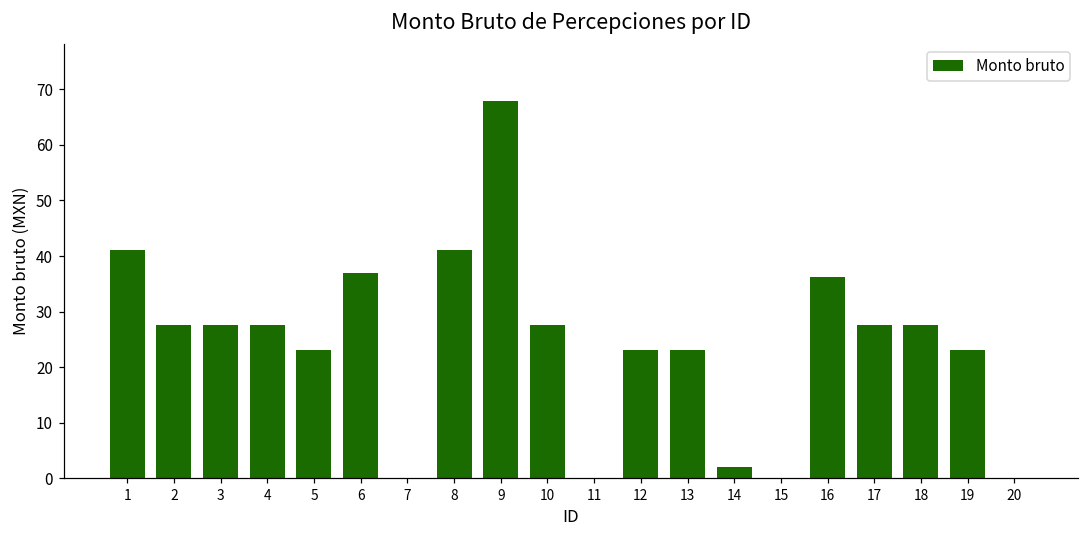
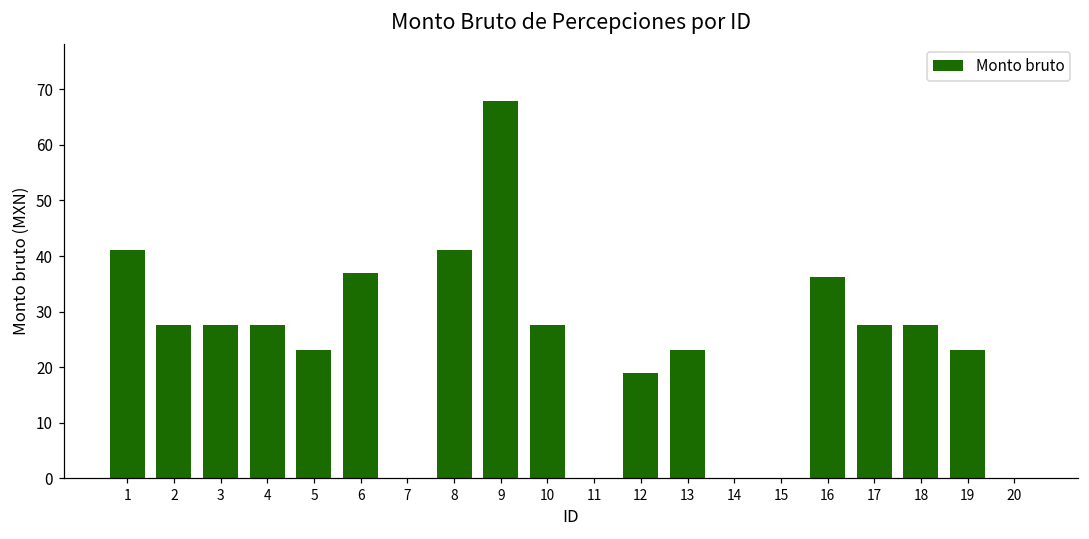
12: 23 -> 19
14: 2 -> 0
